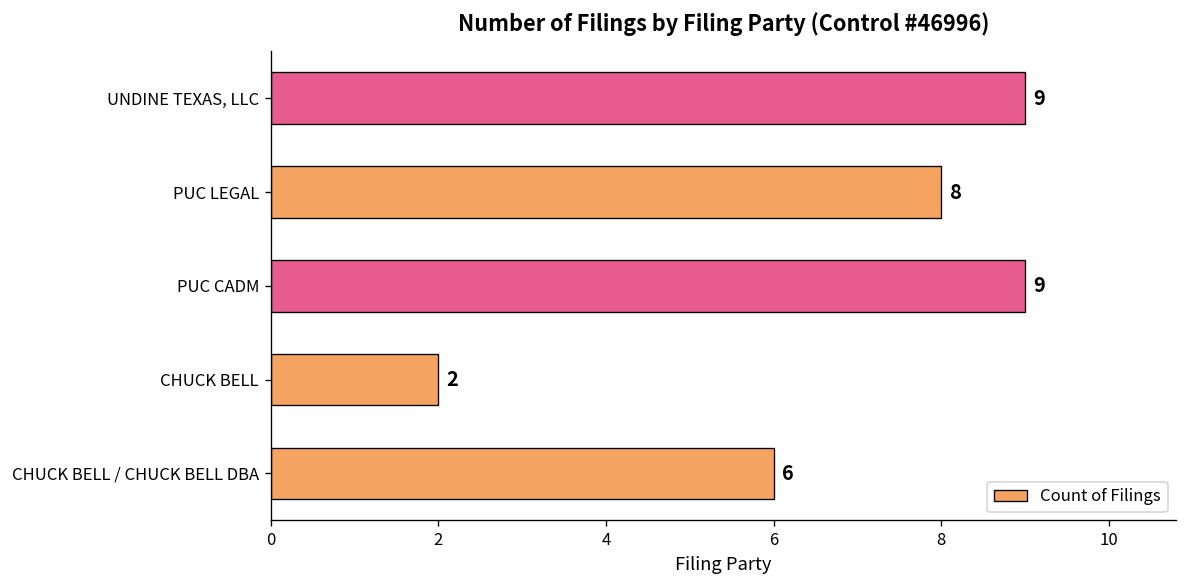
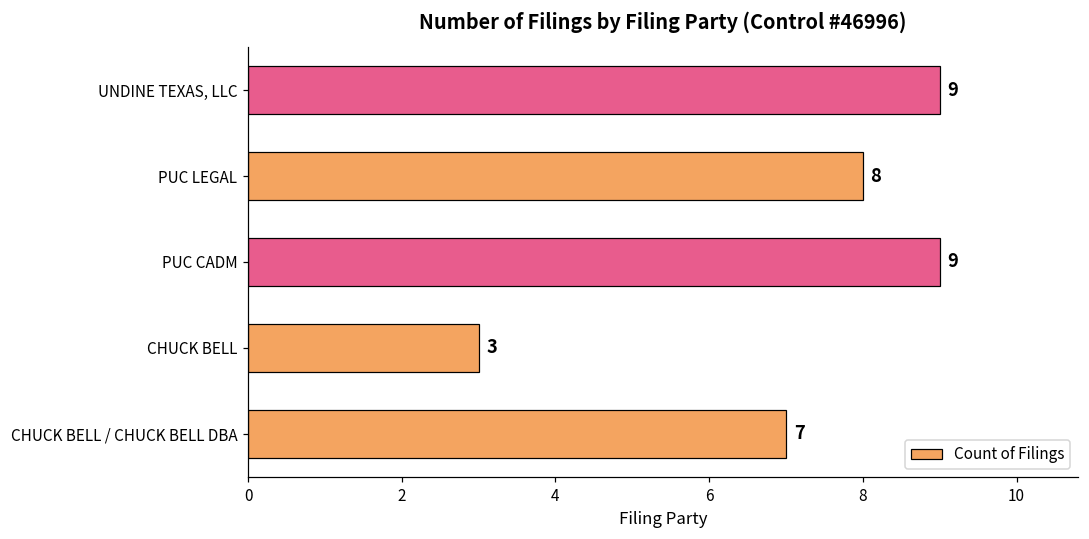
CHUCK BELL: 2 -> 3
CHUCK BELL / CHUCK BELL DBA: 6 -> 7
